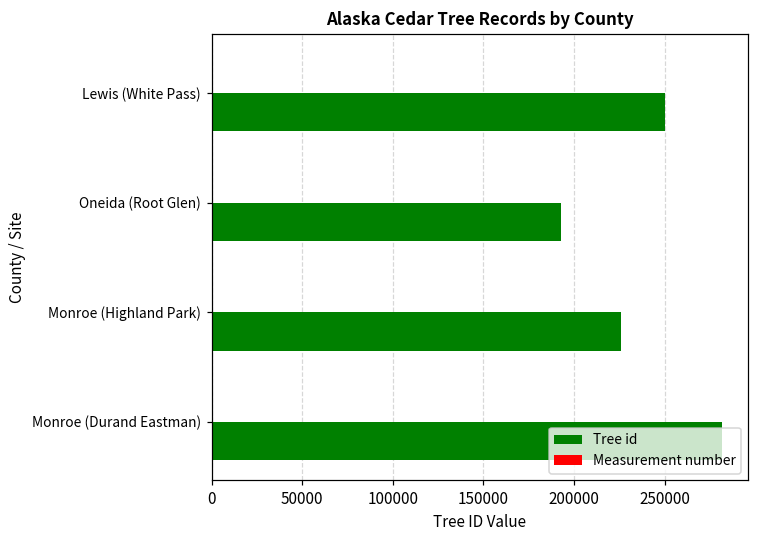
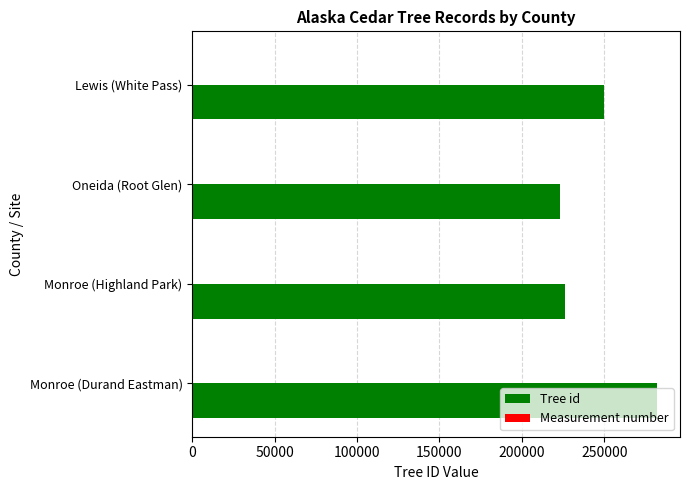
Tree id, Oneida (Root Glen): 193000 -> 223000
